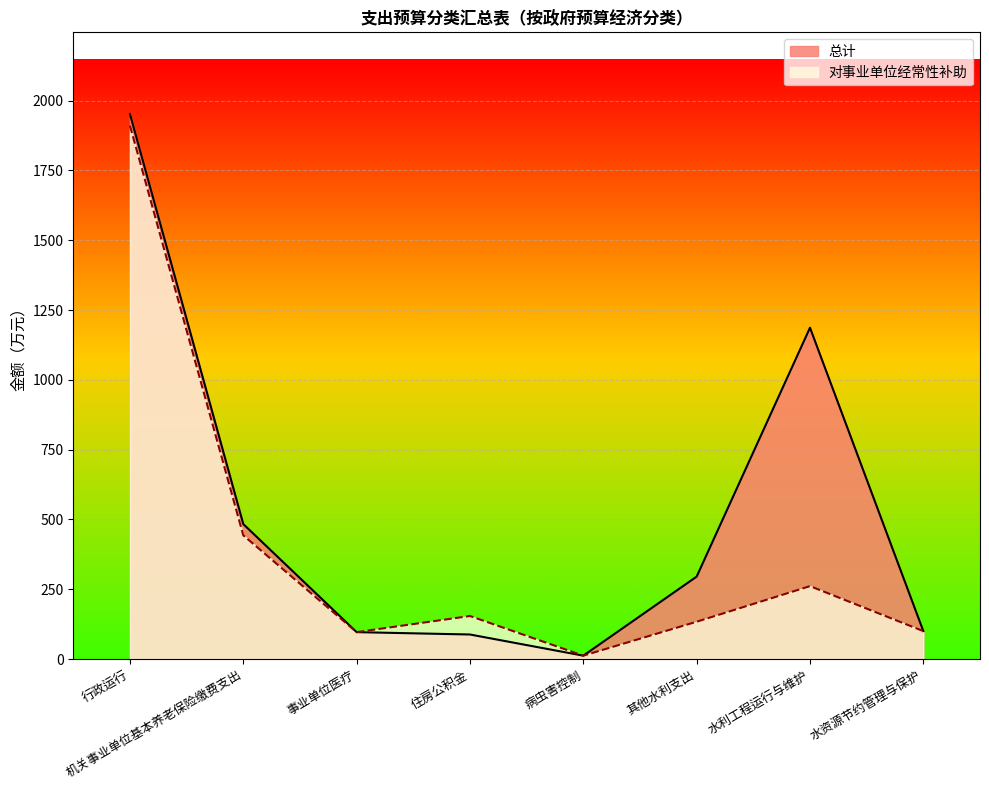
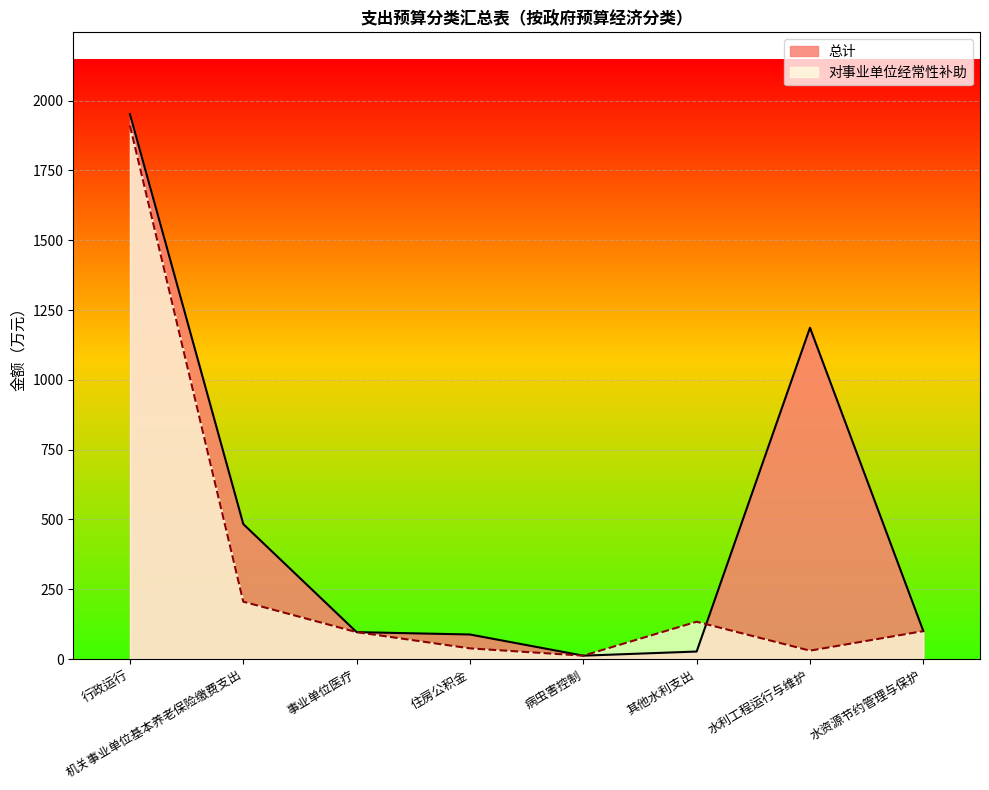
对事业单位经常性补助, 机关事业单位基本养老保险缴费支出: 440 -> 210
对事业单位经常性补助, 住房公积金: 150 -> 40
总计, 其他水利支出: 300 -> 30
对事业单位经常性补助, 水利工程运行与维护: 260 -> 30
